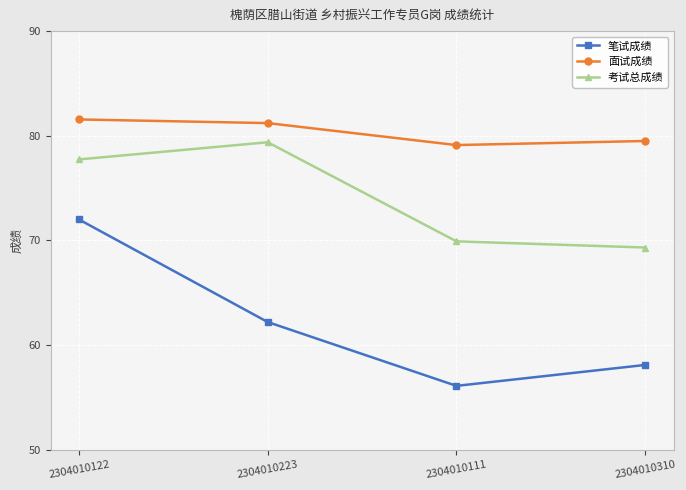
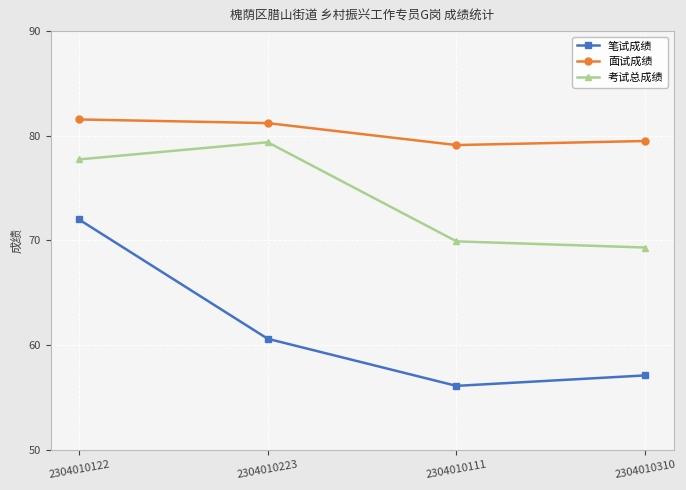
笔试成绩, 2304010223: 62.2 -> 60.6
笔试成绩, 2304010310: 58.1 -> 57.1
